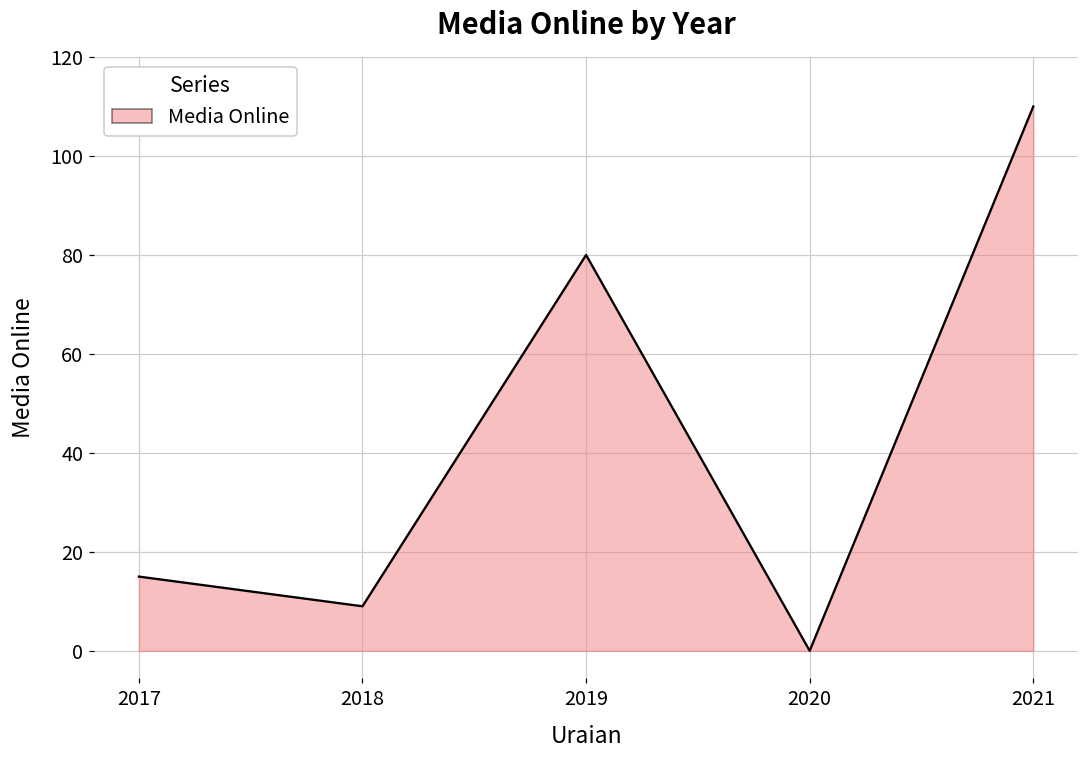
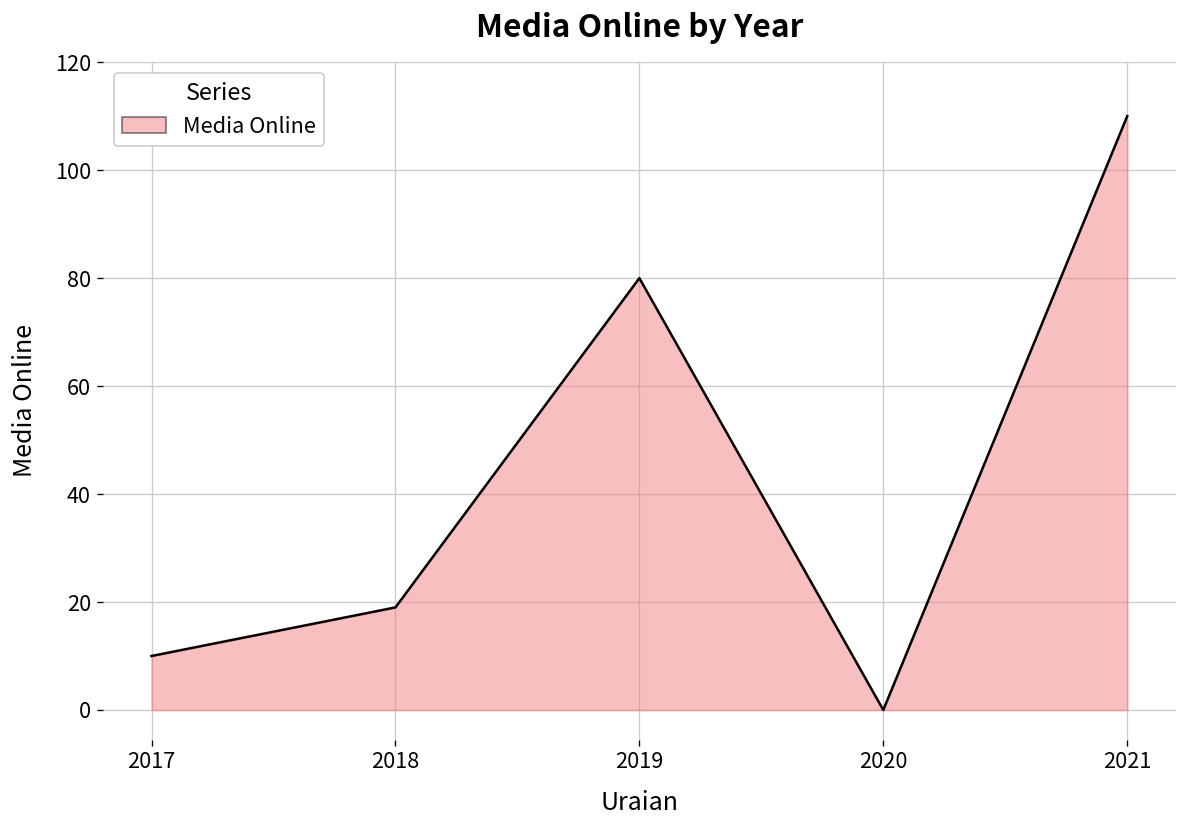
2017: 15 -> 10
2018: 9 -> 19
